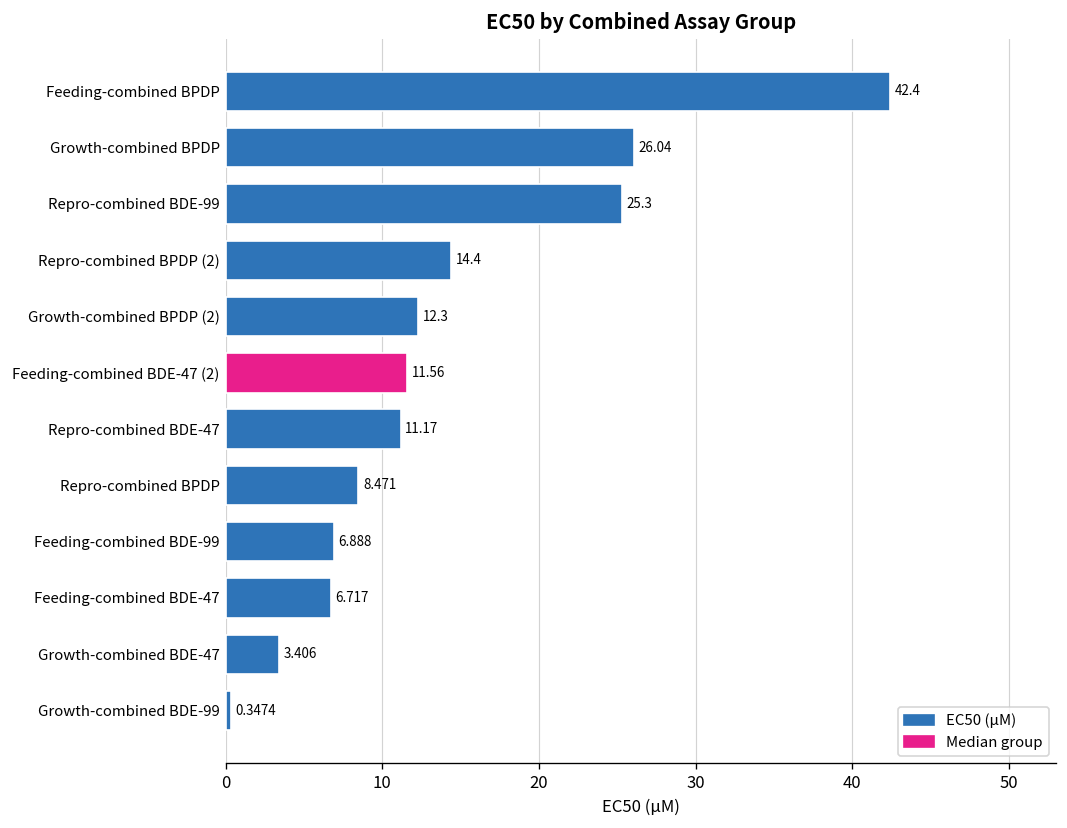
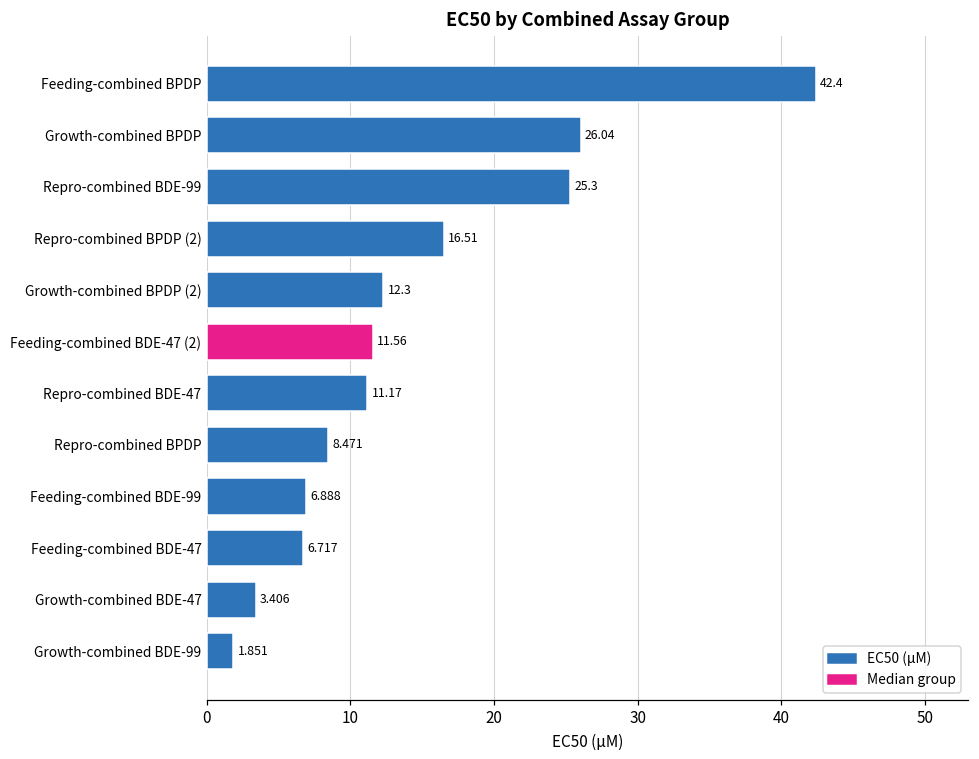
Repro-combined BPDP (2): 14.4 -> 16.51
Growth-combined BDE-99: 0.3474 -> 1.851
